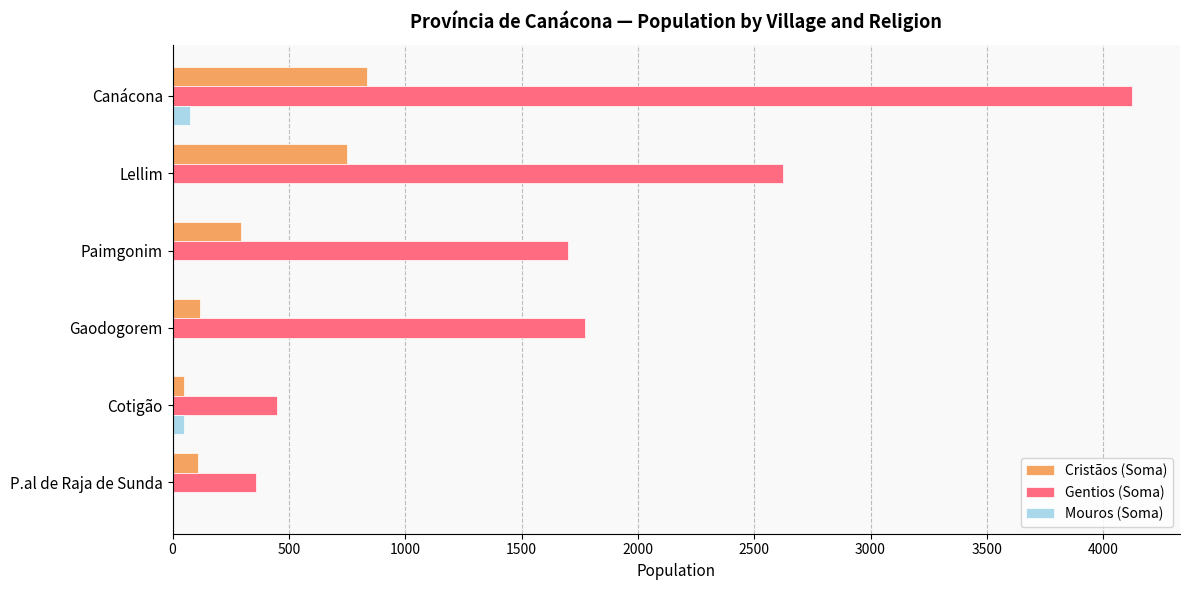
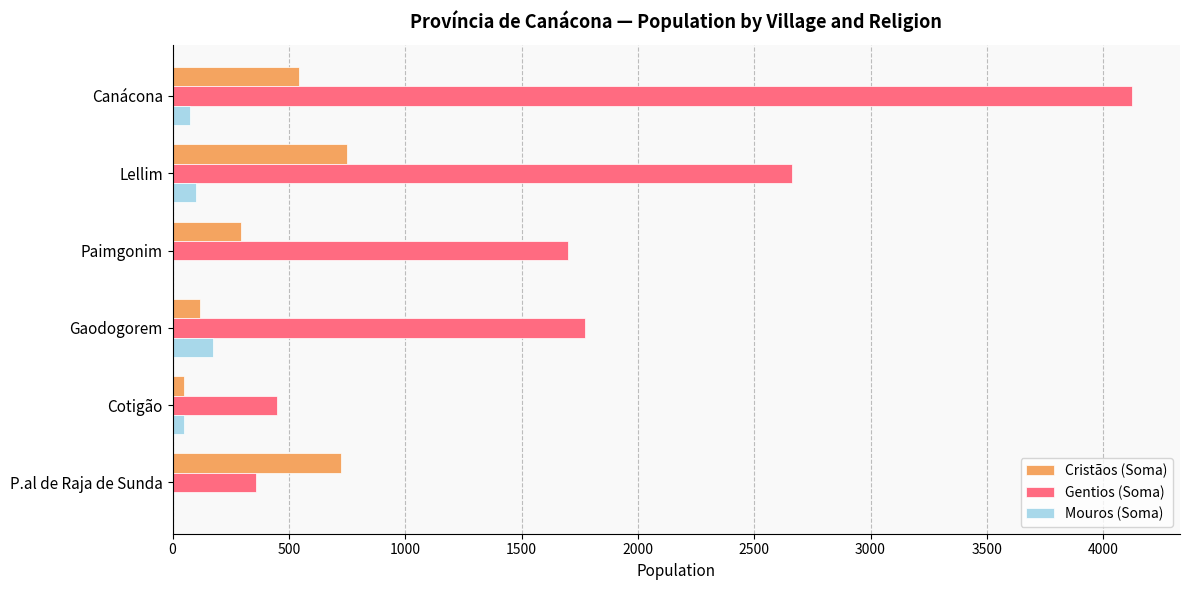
Cristãos (Soma), Canácona: 830 -> 540
Gentios (Soma), Lellim: 2630 -> 2660
Mouros (Soma), Lellim: 0 -> 100
Mouros (Soma), Gaodogorem: 0 -> 170
Cristãos (Soma), P.al de Raja de Sunda: 110 -> 720
